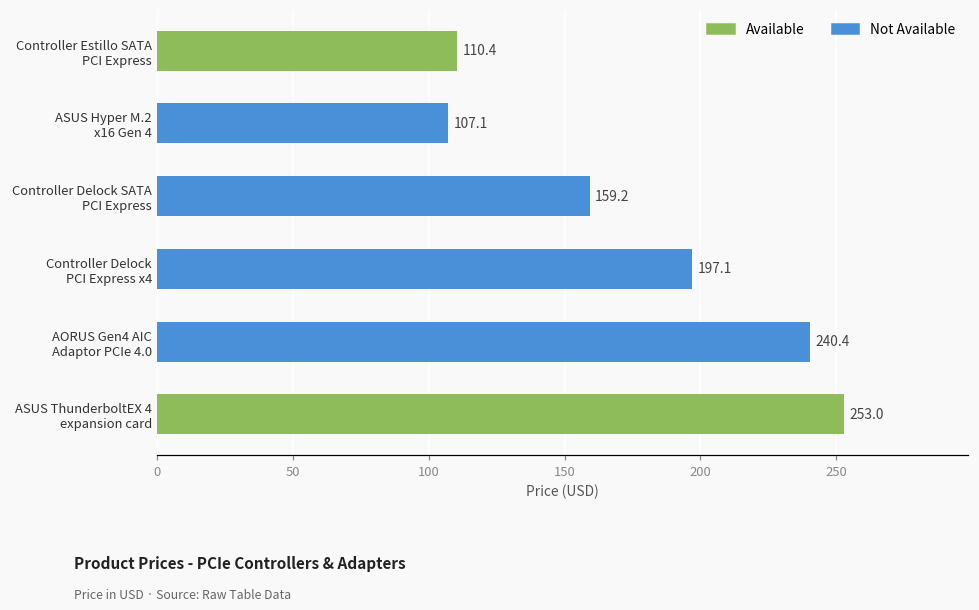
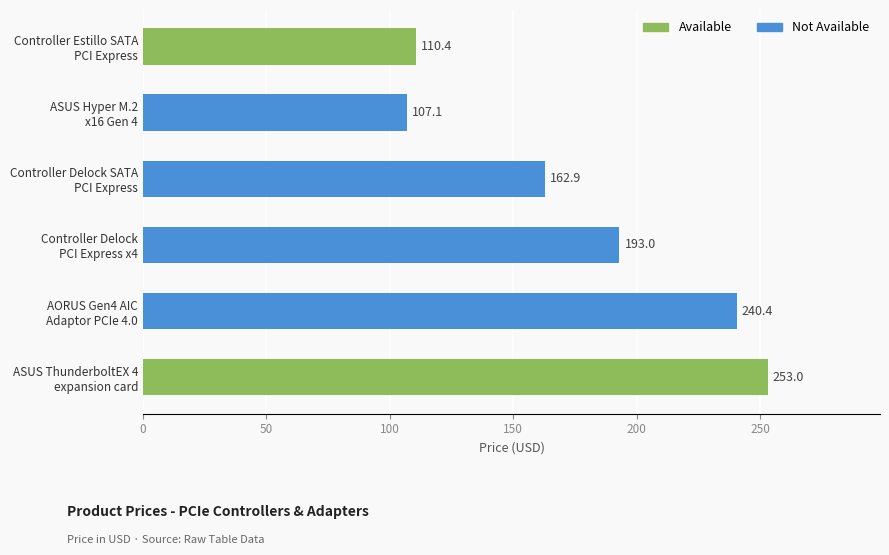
Controller Delock SATA PCI Express: 159.2 -> 162.9
Controller Delock PCI Express x4: 197.1 -> 193.0
